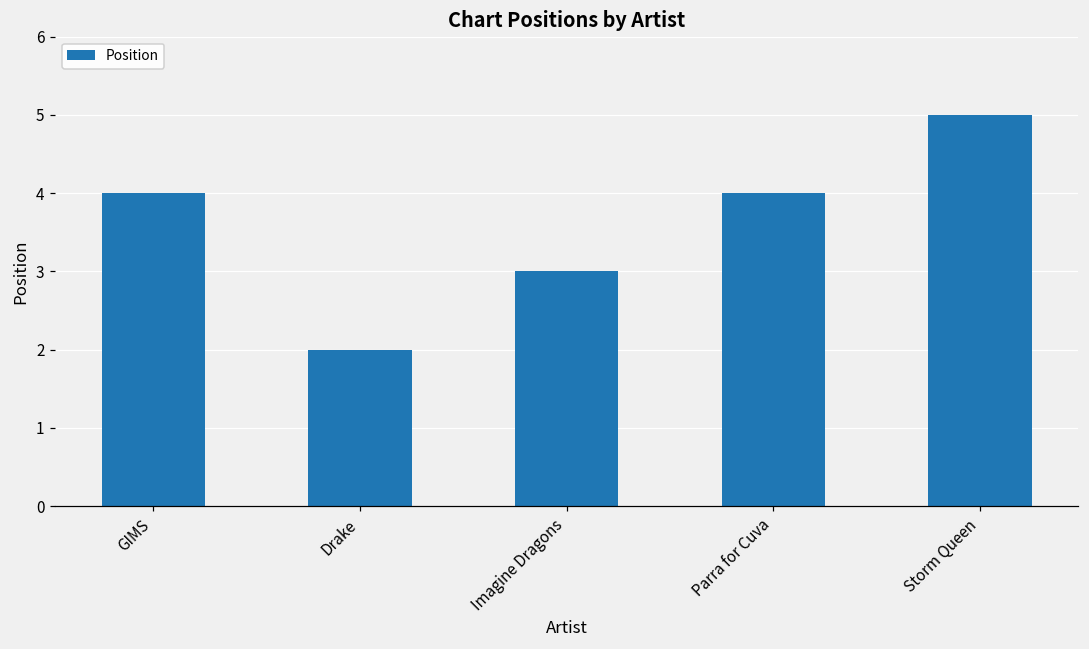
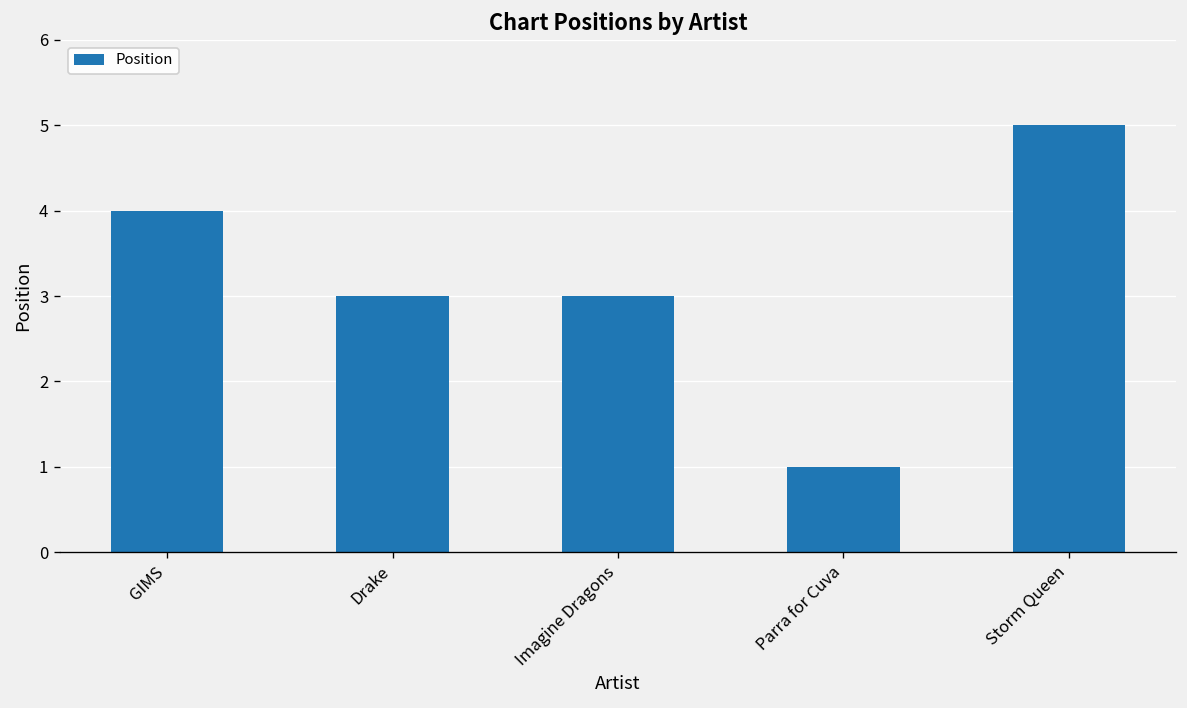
Drake: 2 -> 3
Parra for Cuva: 4 -> 1
